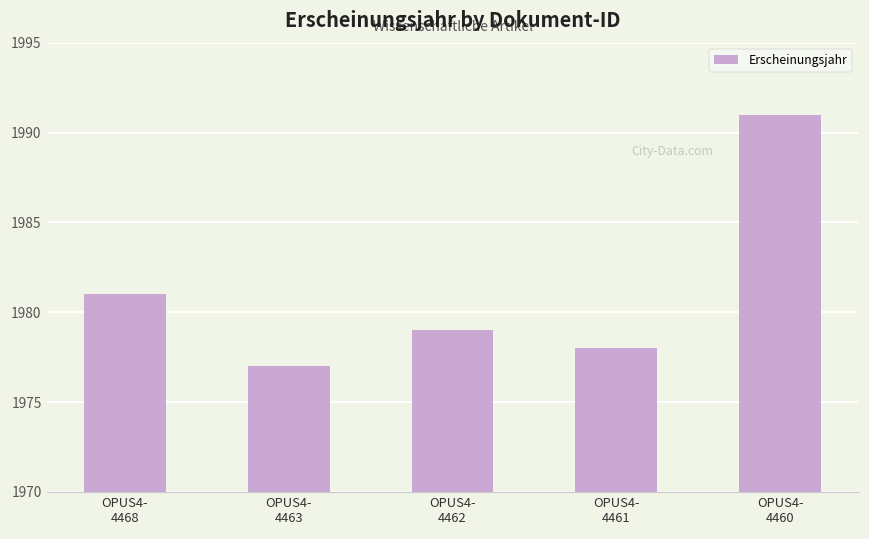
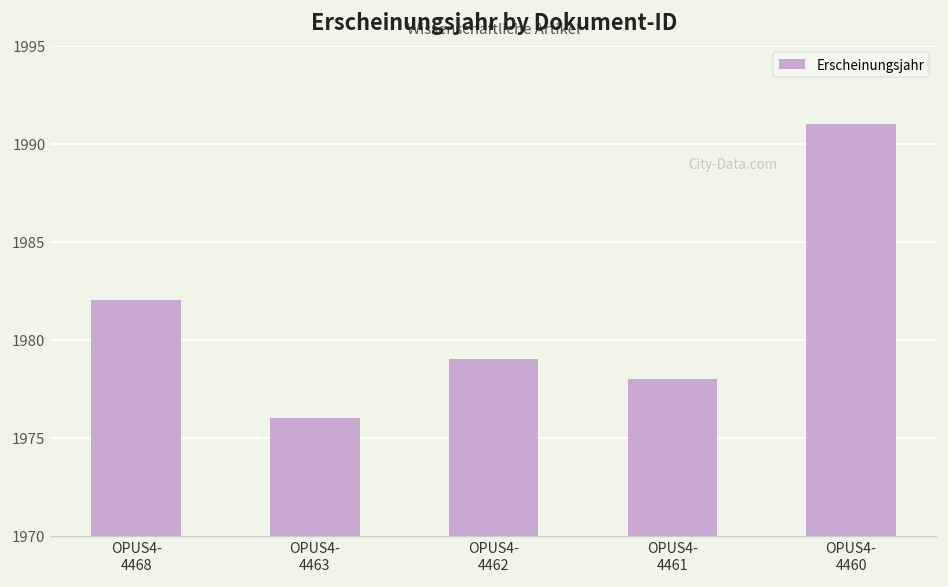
OPUS4- 4468: 1981 -> 1982
OPUS4- 4463: 1977 -> 1976
